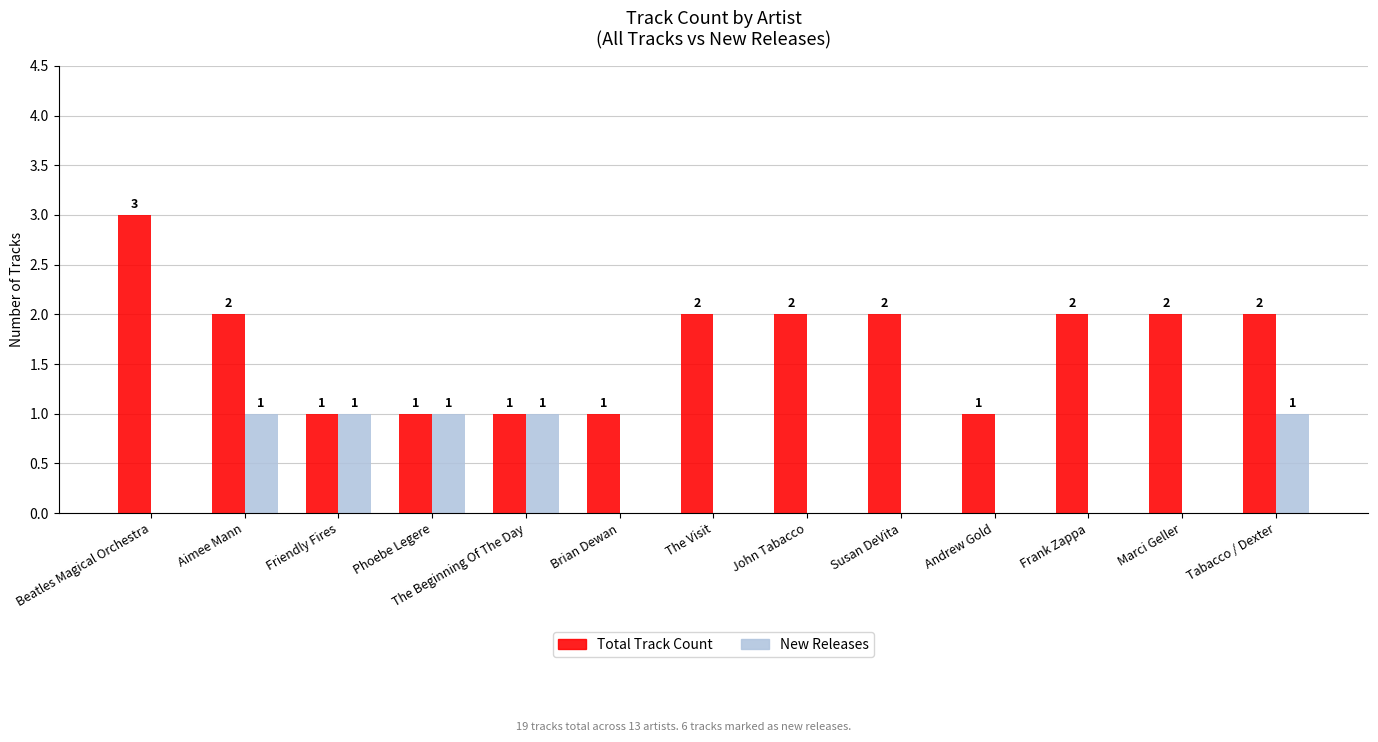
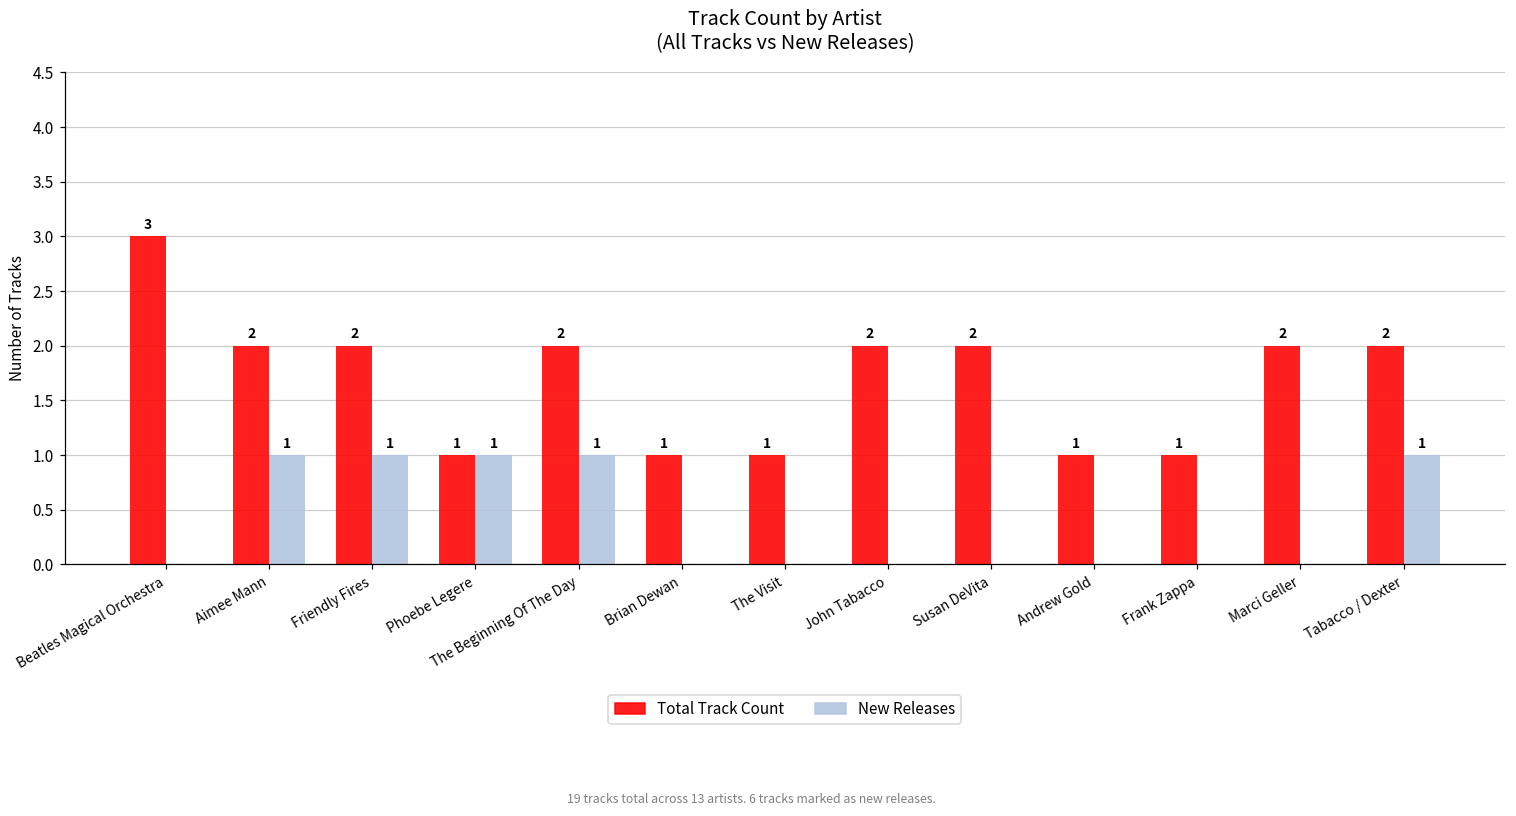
Total Track Count, Friendly Fires: 1 -> 2
Total Track Count, The Beginning Of The Day: 1 -> 2
Total Track Count, The Visit: 2 -> 1
Total Track Count, Frank Zappa: 2 -> 1
